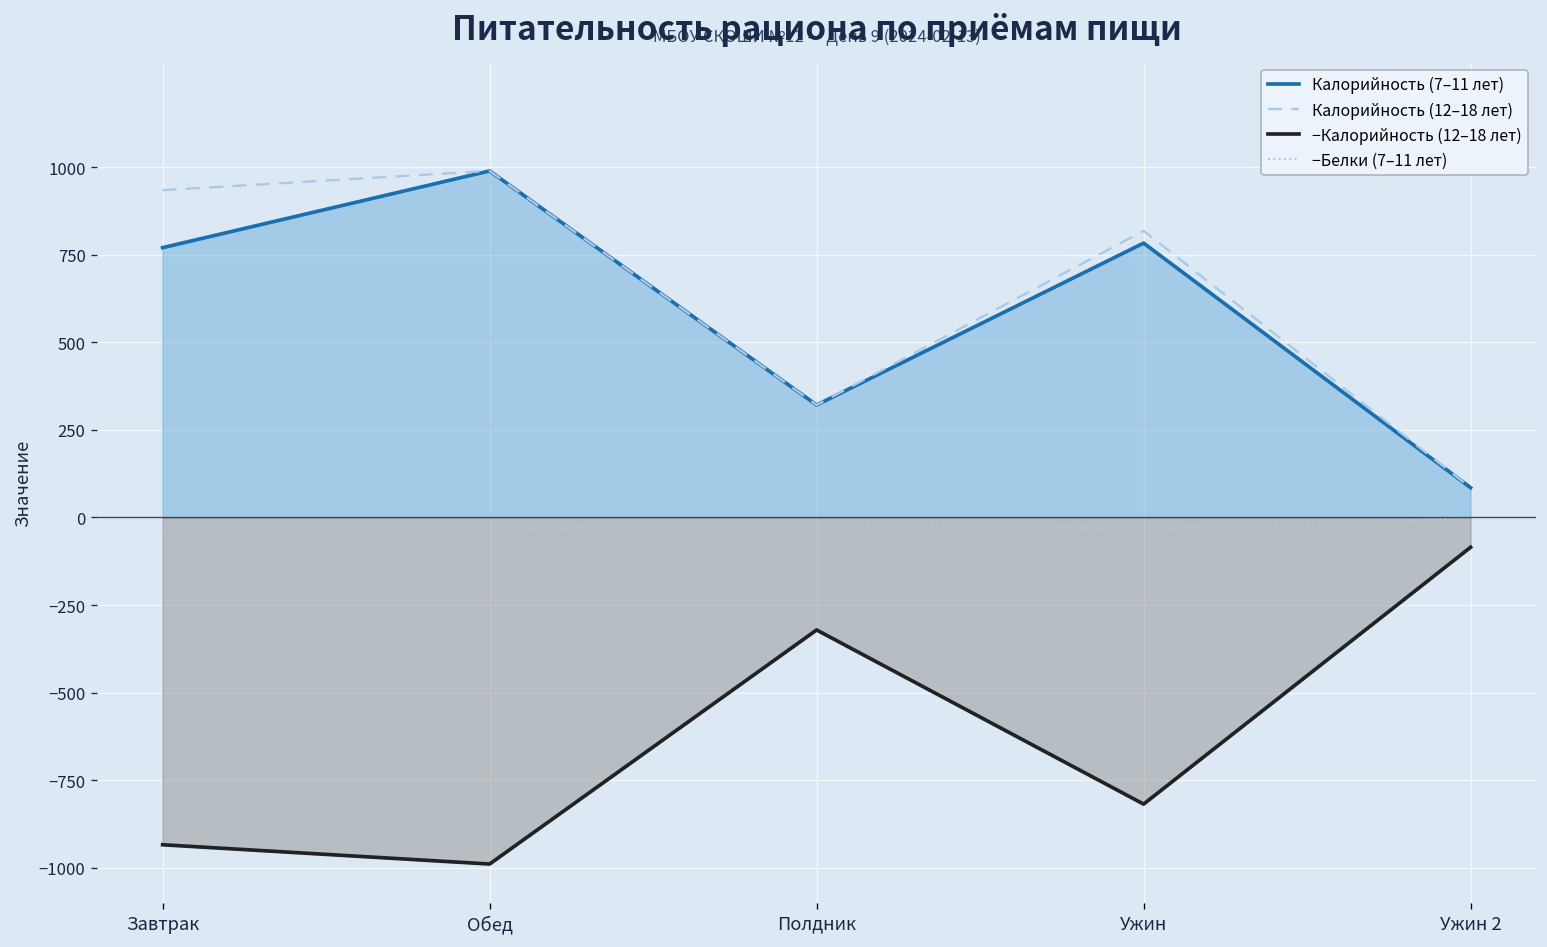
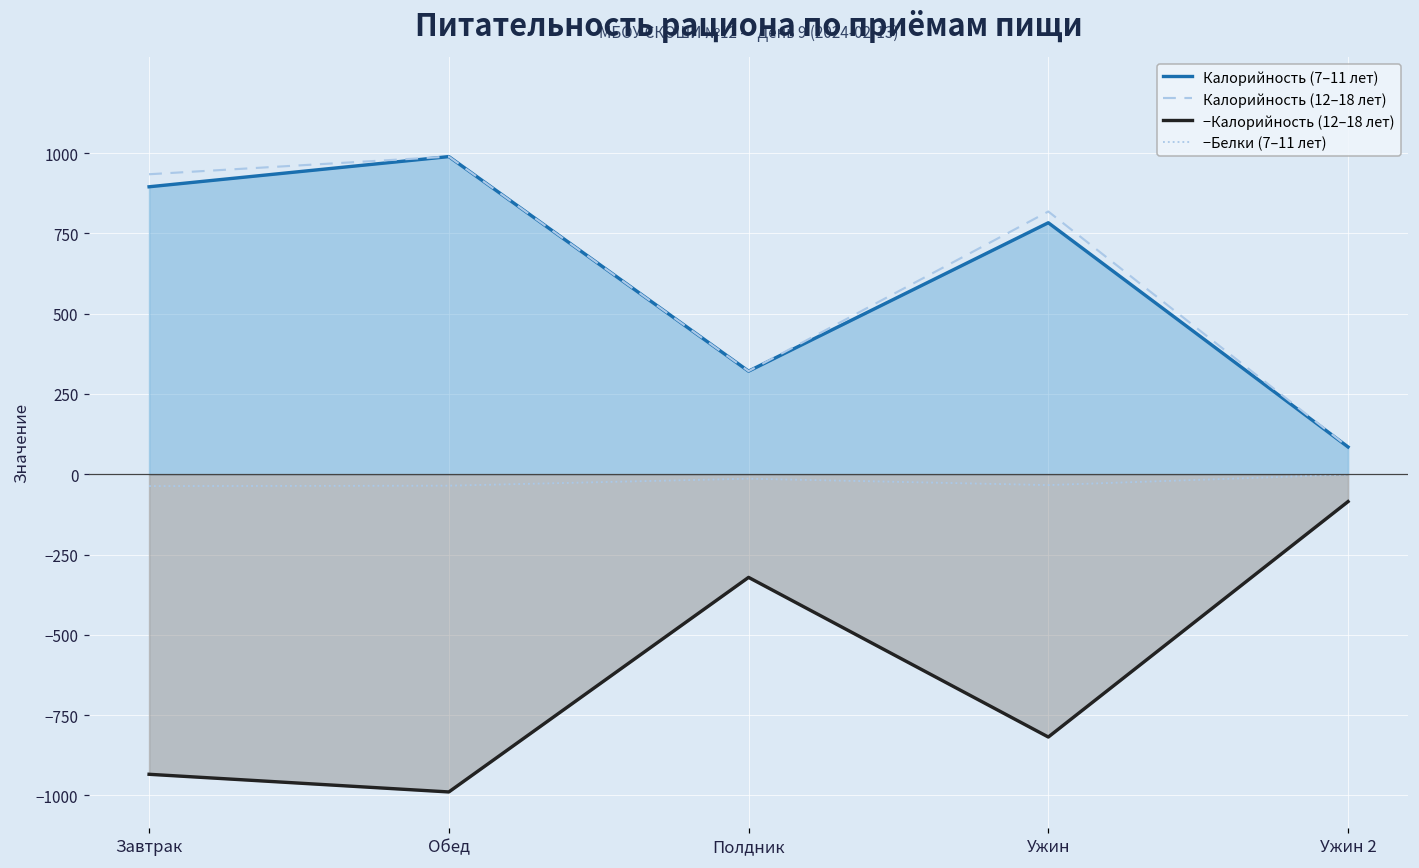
Калорийность (7–11 лет), Завтрак: 770 -> 900
